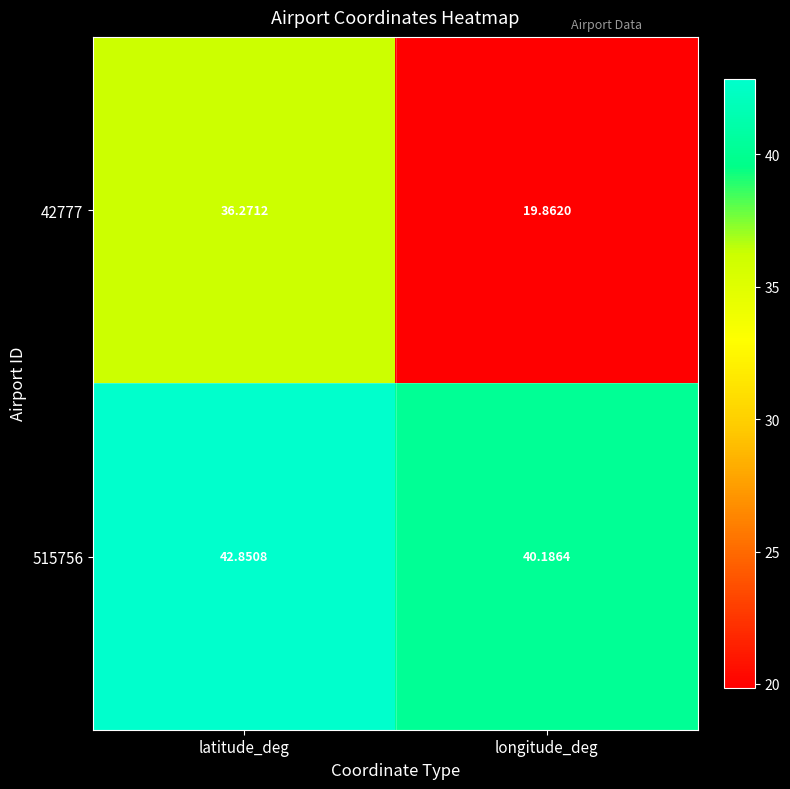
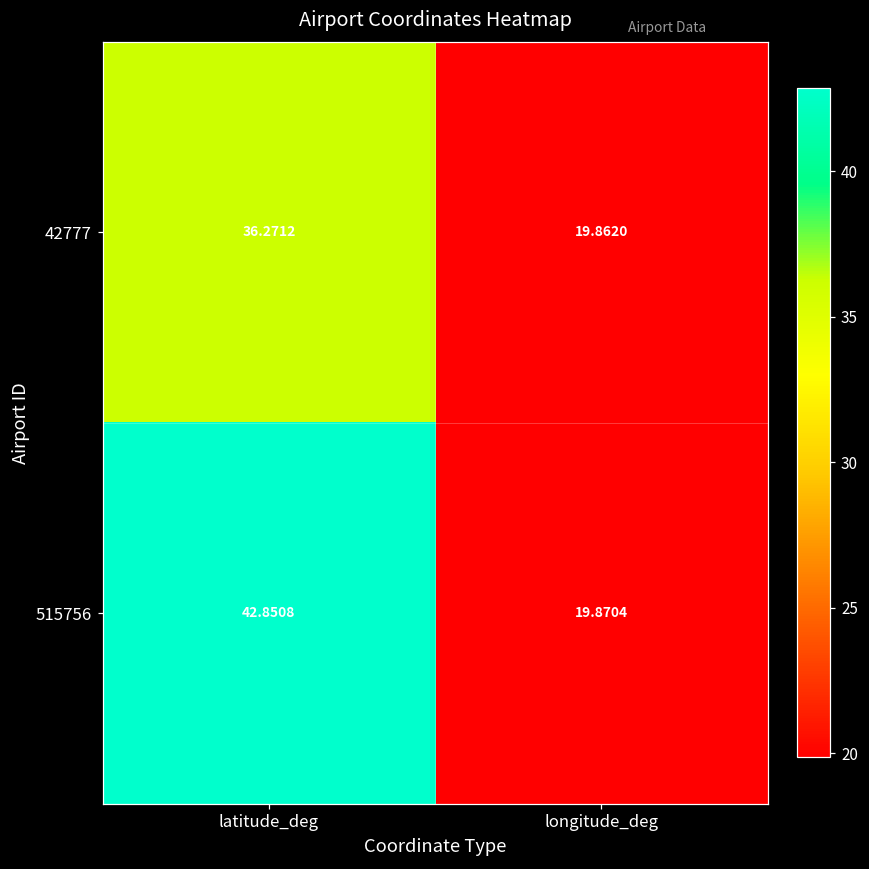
515756, longitude_deg: 40.1864 -> 19.8704
